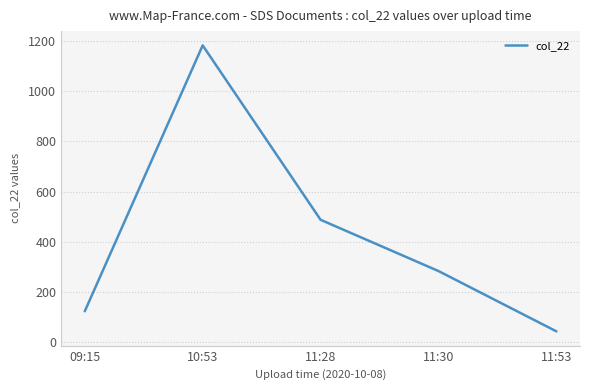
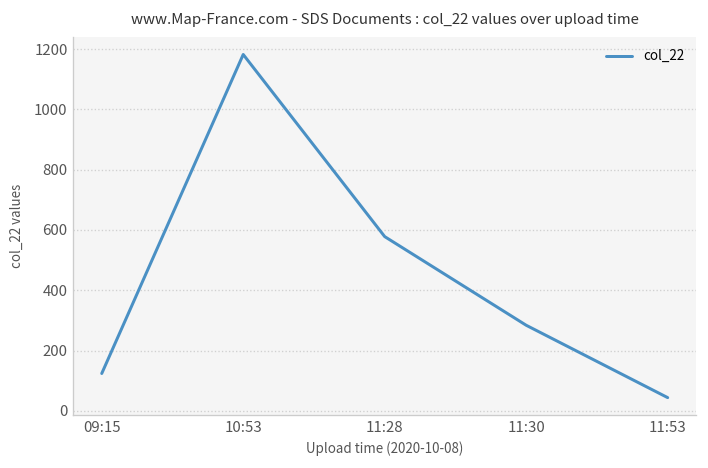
11:28: 490 -> 580
